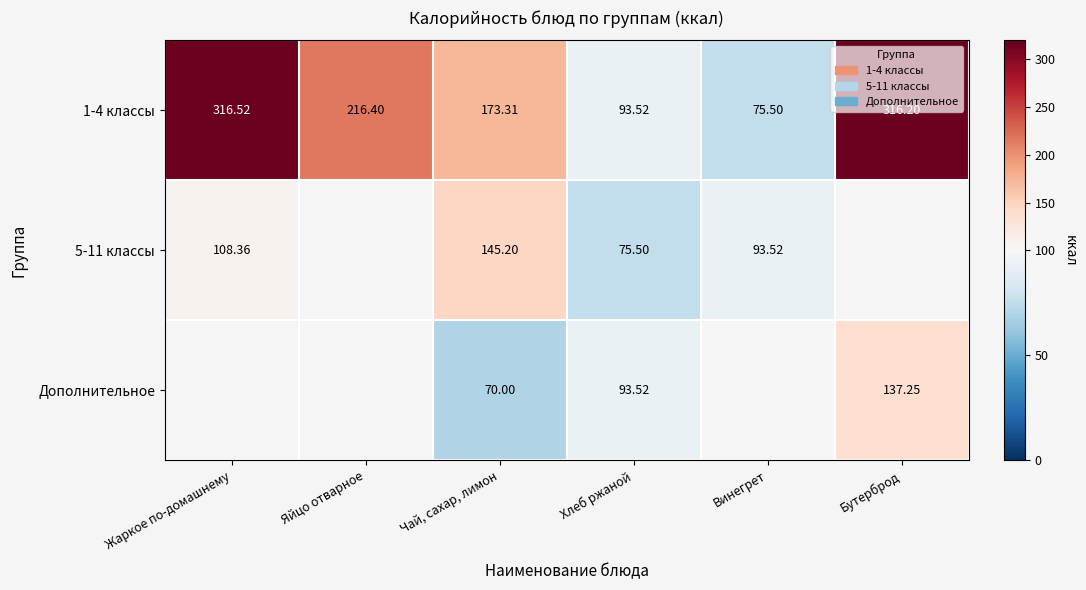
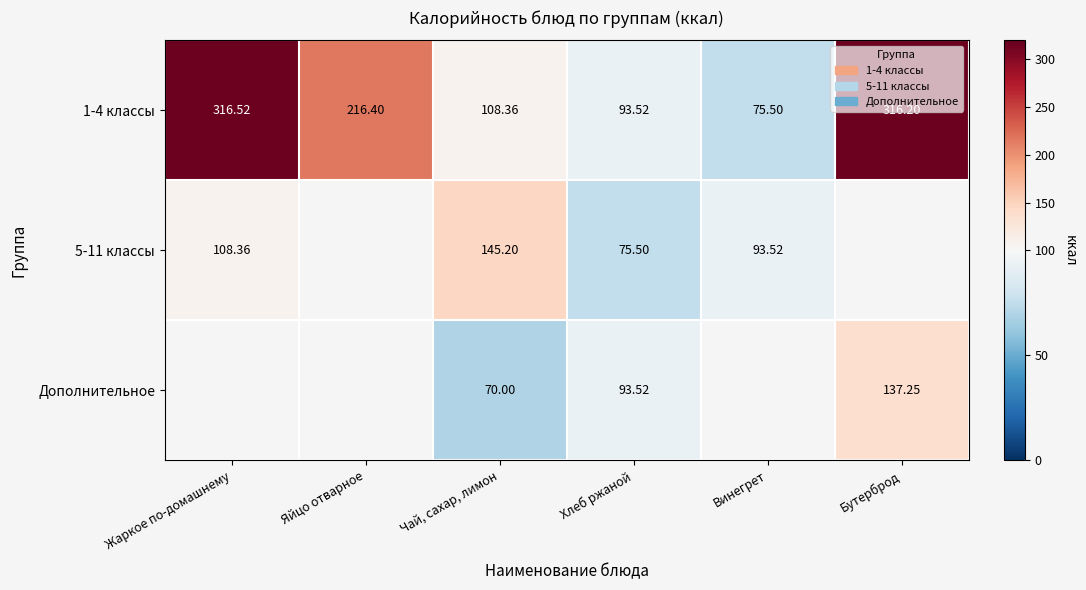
1-4 классы, Чай, сахар, лимон: 173.31 -> 108.36
